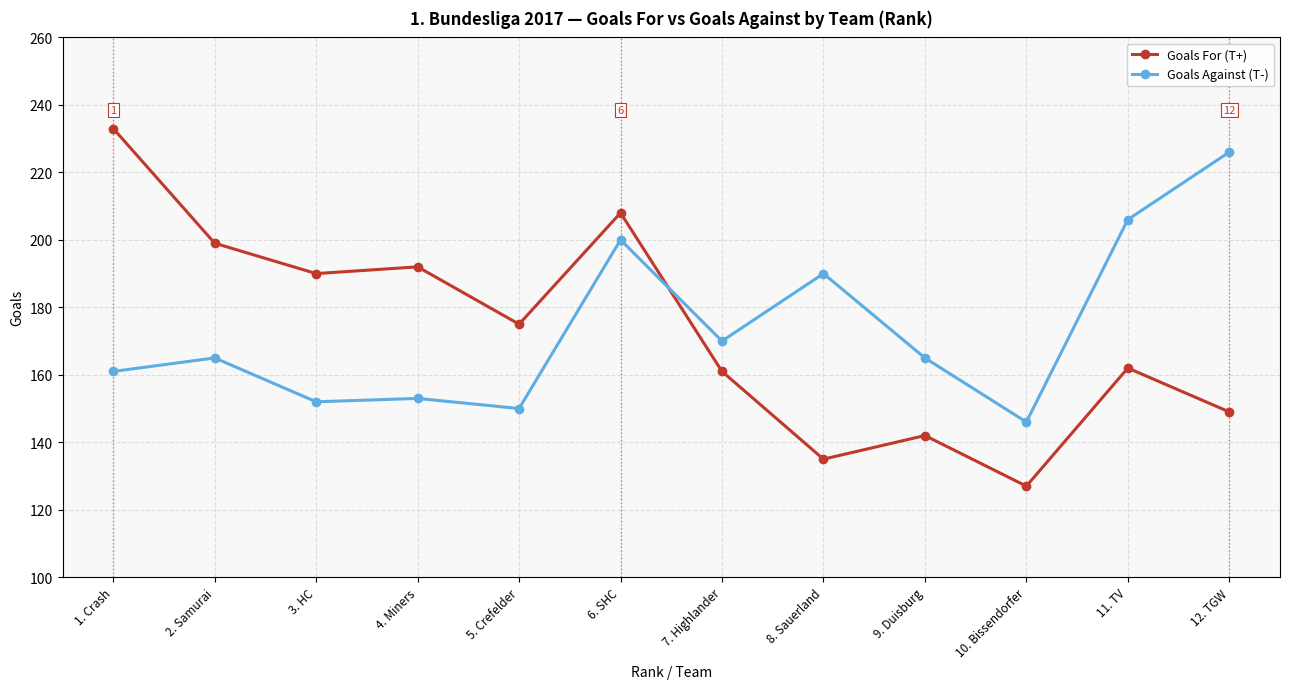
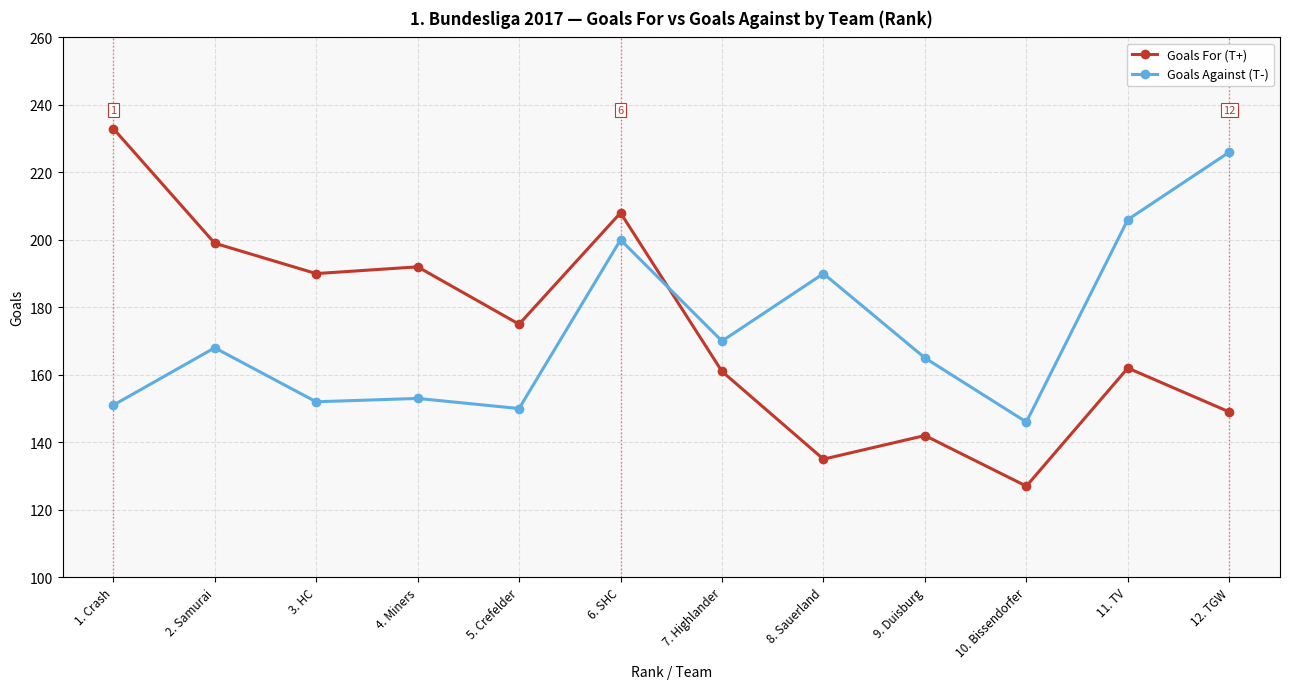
Goals Against (T-), 1. Crash: 161 -> 151
Goals Against (T-), 2. Samurai: 165 -> 168
